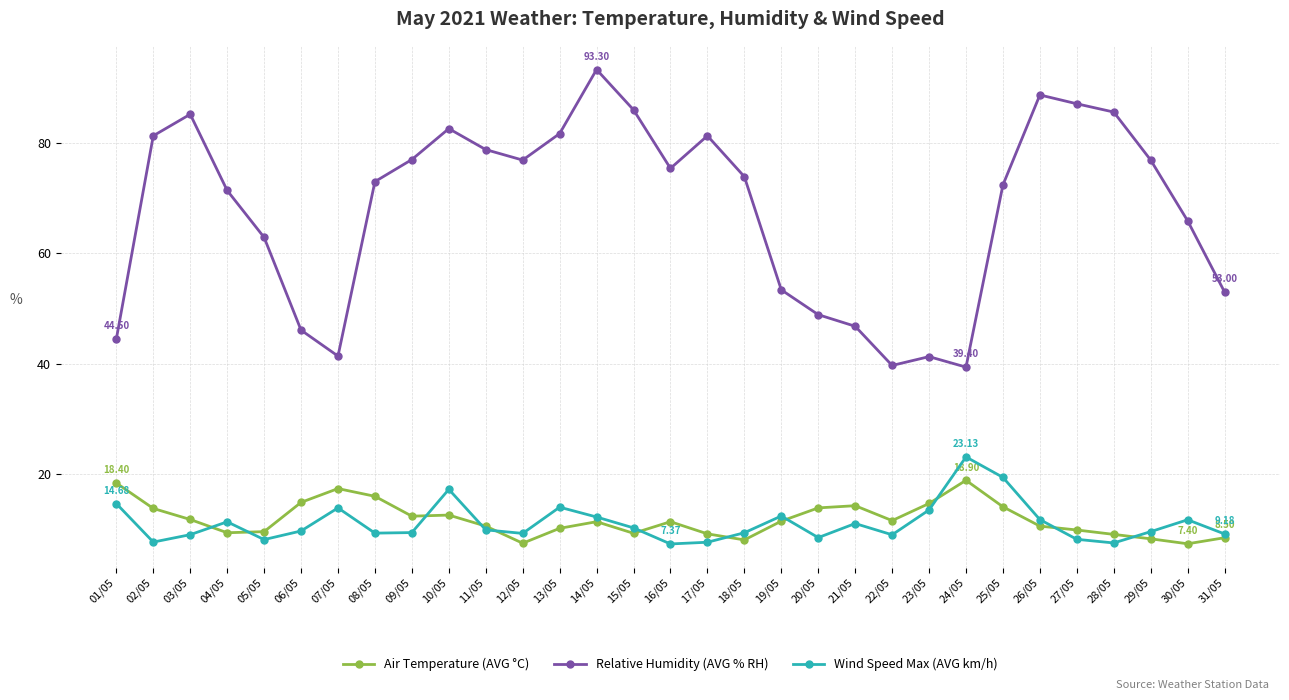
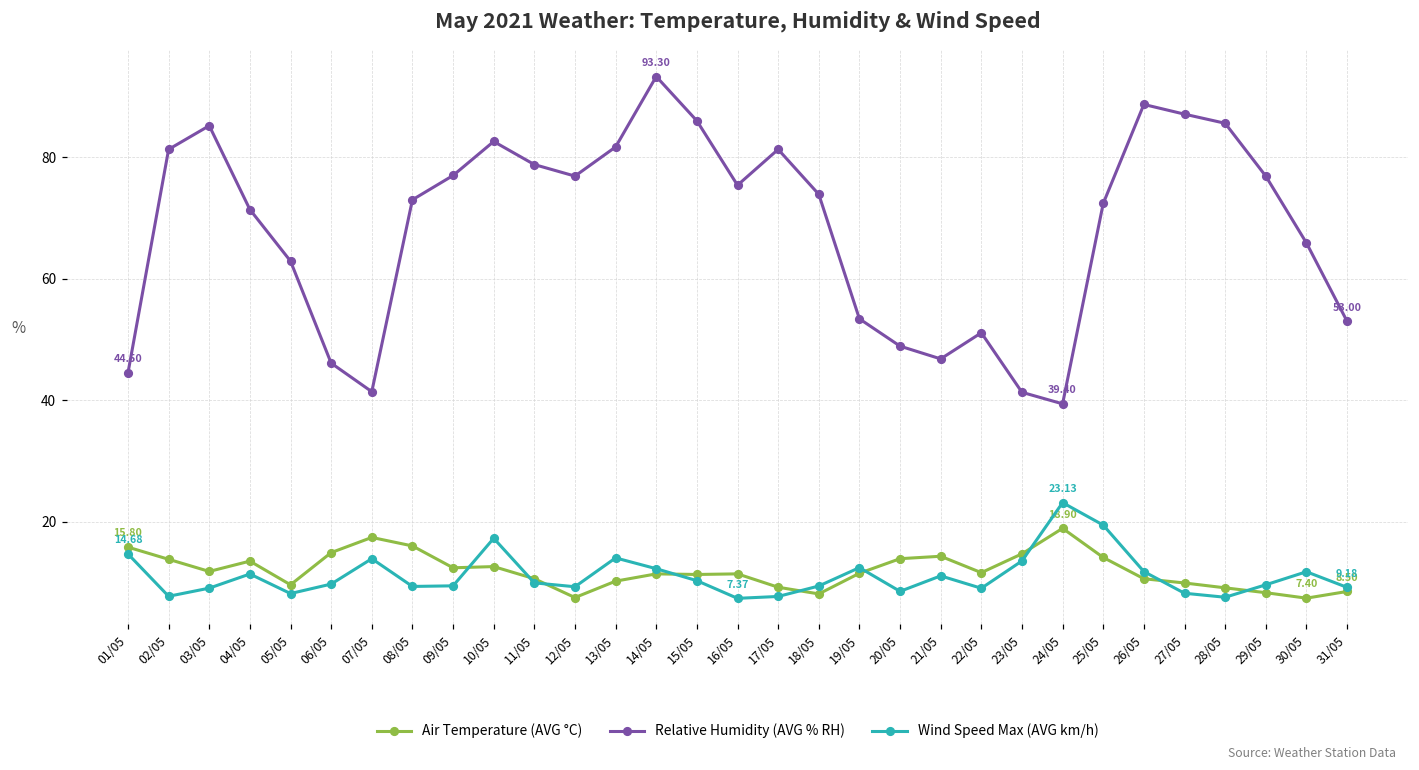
Air Temperature (AVG °C), 01/05: 18.40 -> 15.80
Air Temperature (AVG °C), 04/05: 9 -> 14
Air Temperature (AVG °C), 15/05: 9 -> 11
Relative Humidity (AVG % RH), 22/05: 40 -> 51
